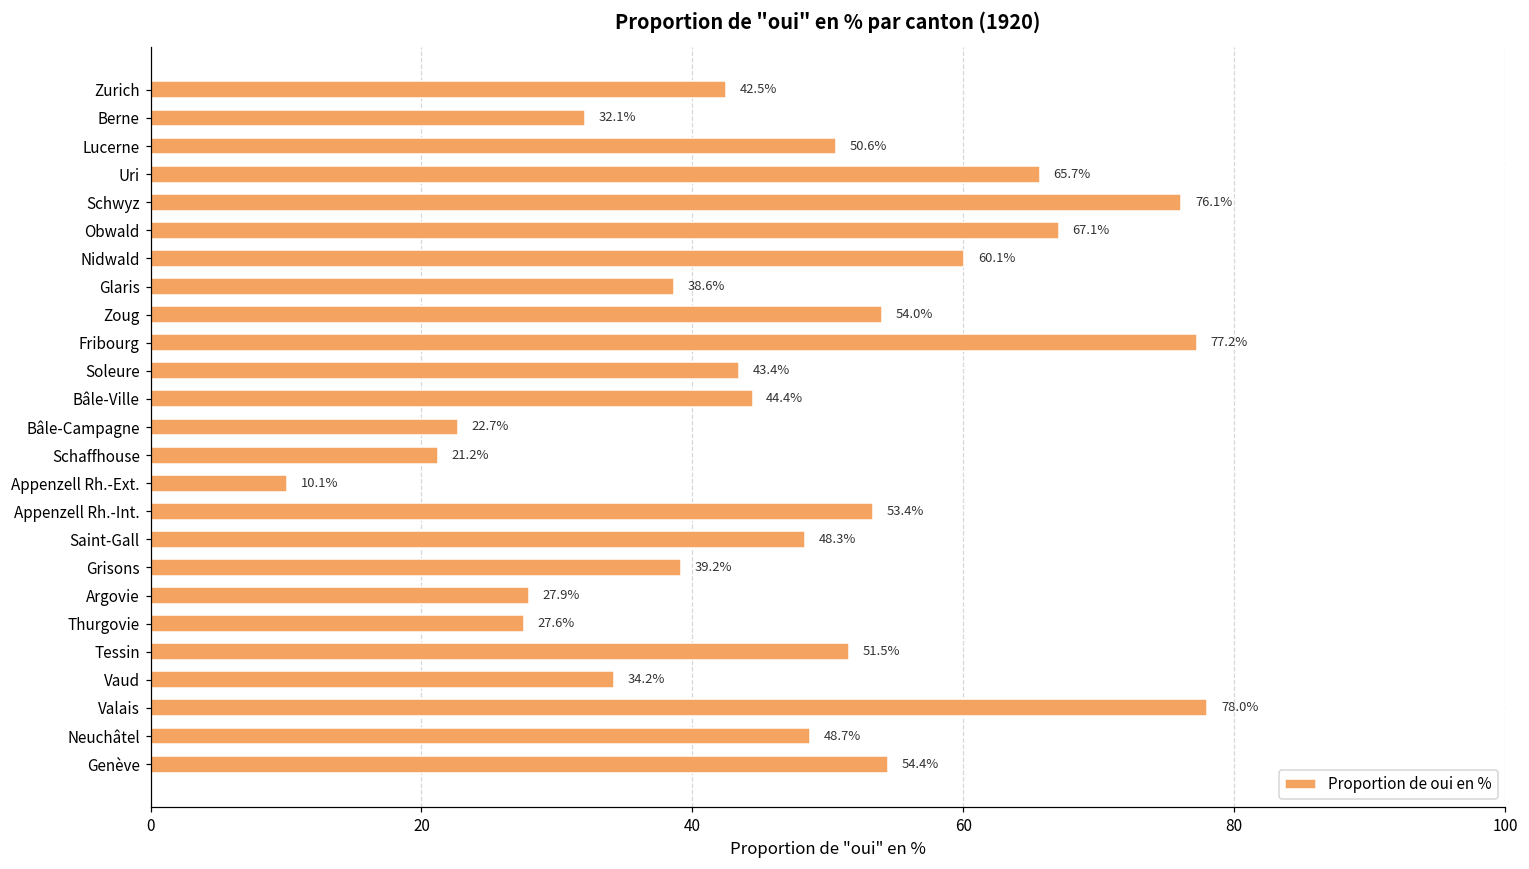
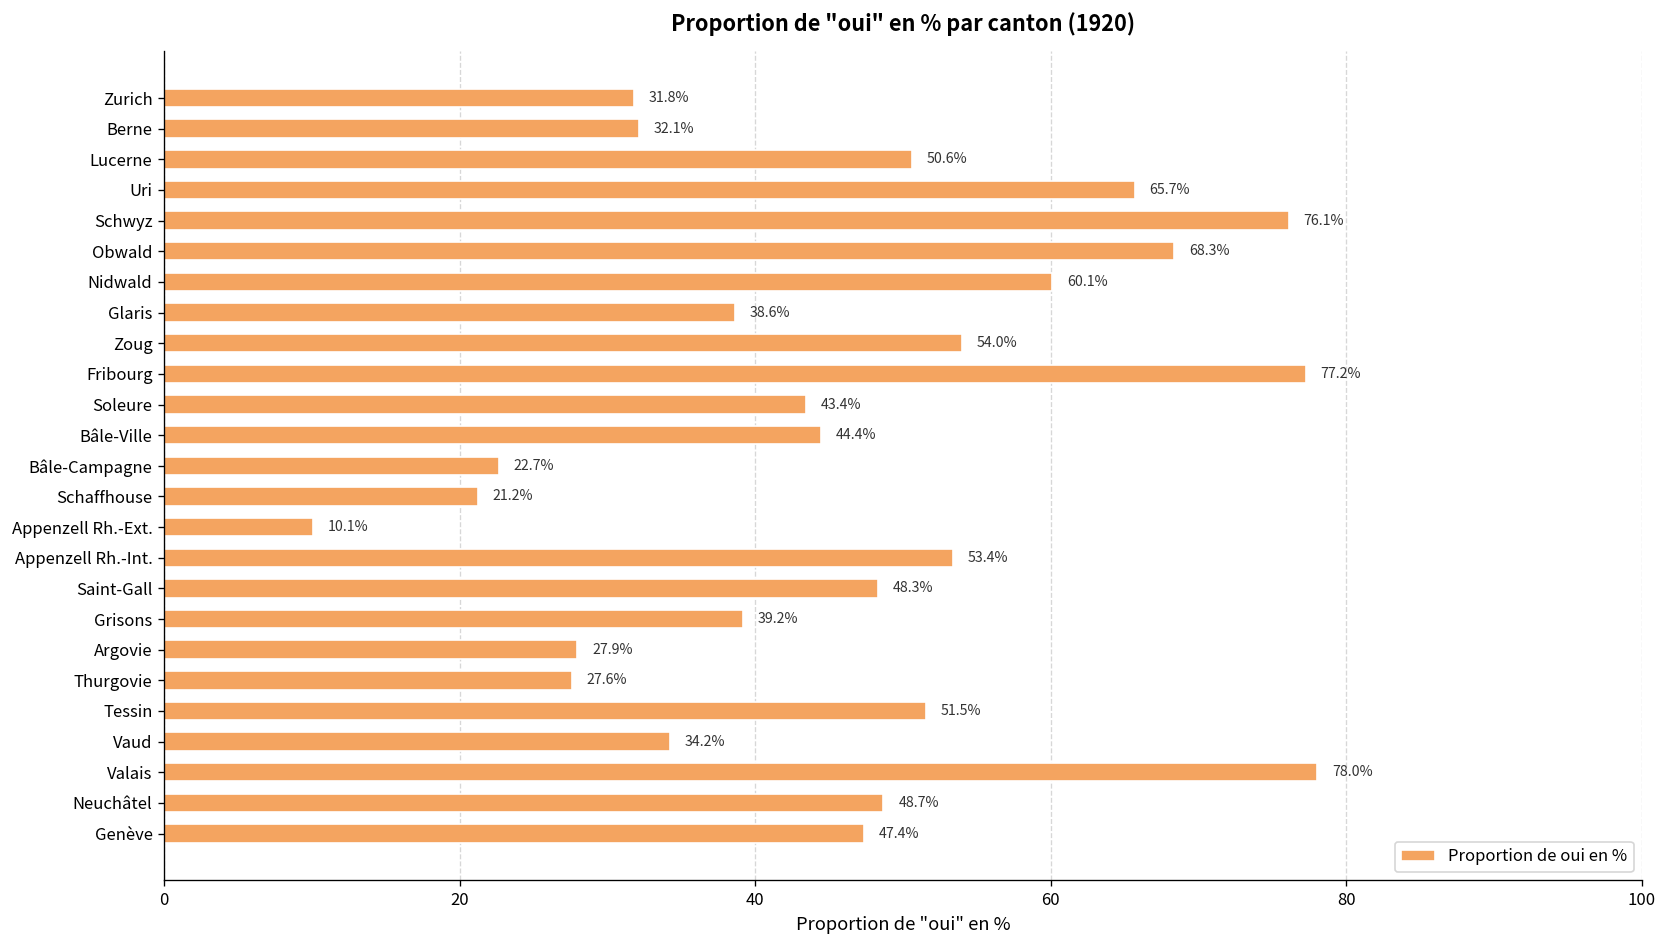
Zurich: 42.5% -> 31.8%
Obwald: 67.1% -> 68.3%
Genève: 54.4% -> 47.4%
